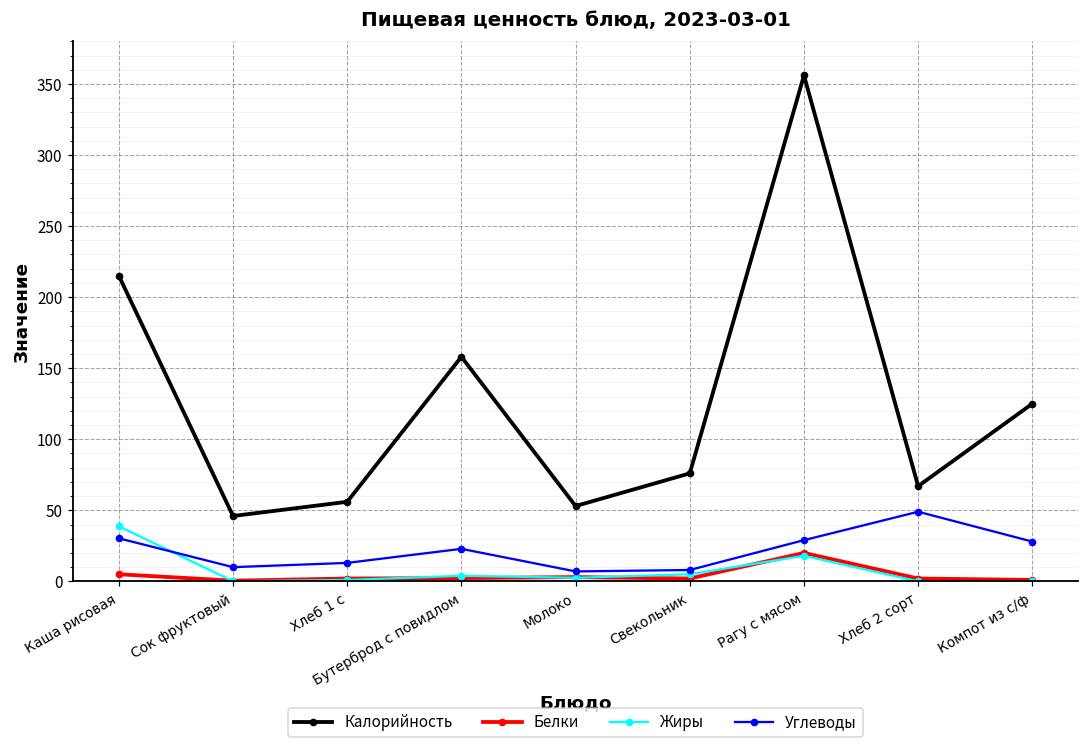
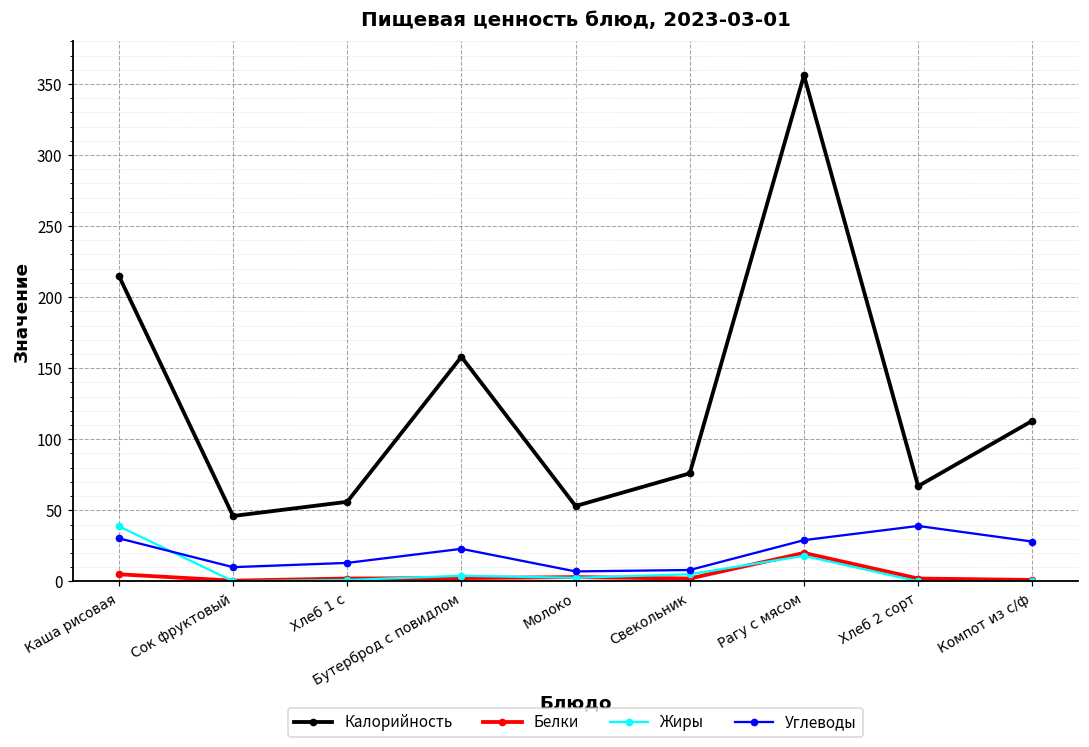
Углеводы, Хлеб 2 сорт: 49 -> 39
Калорийность, Компот из с/ф: 125 -> 113
